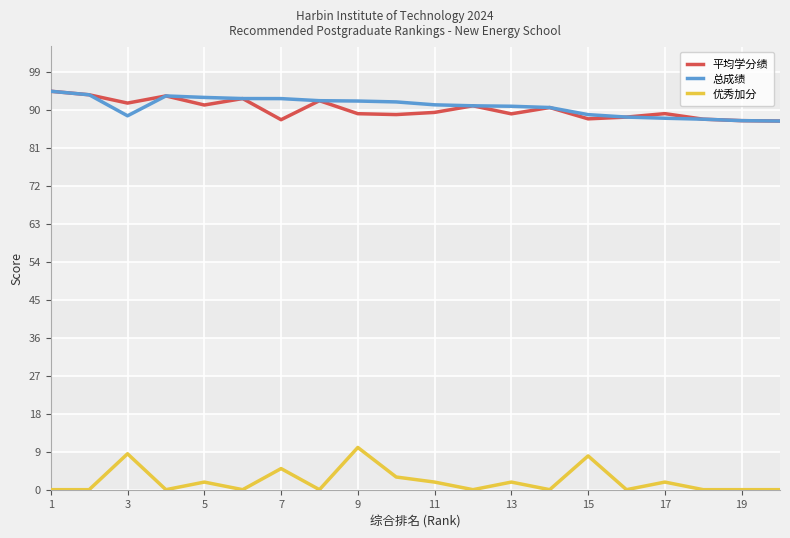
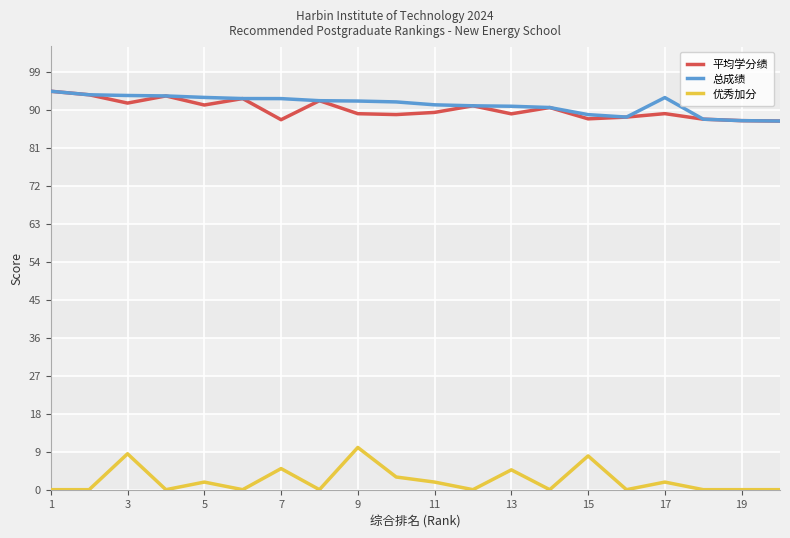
总成绩, 3: 89 -> 93
优秀加分, 13: 2 -> 5
总成绩, 17: 88 -> 93
